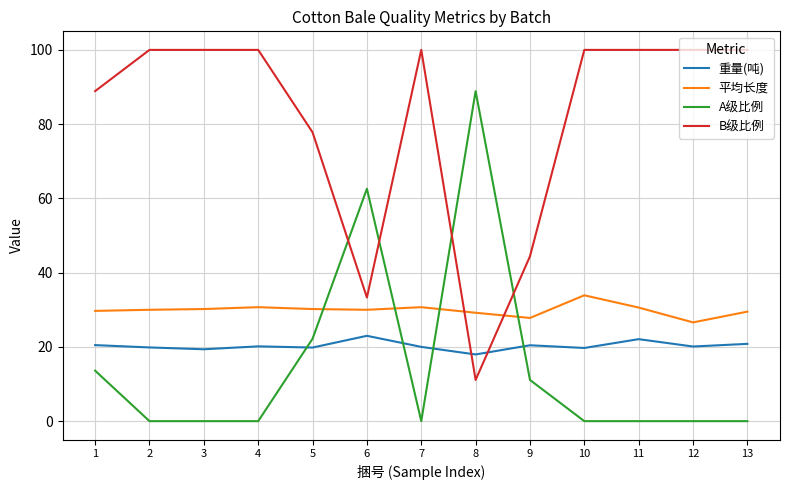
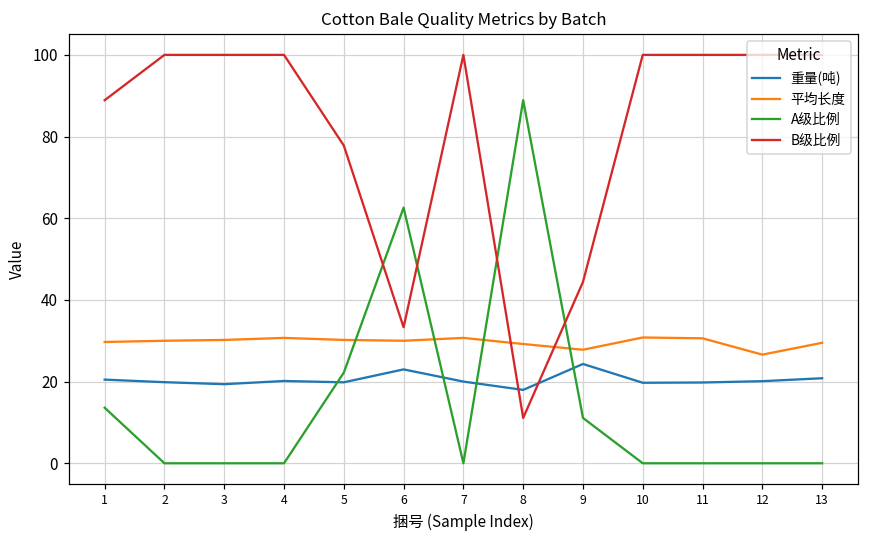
重量(吨), 9: 20 -> 24
平均长度, 10: 34 -> 31
重量(吨), 11: 22 -> 20
